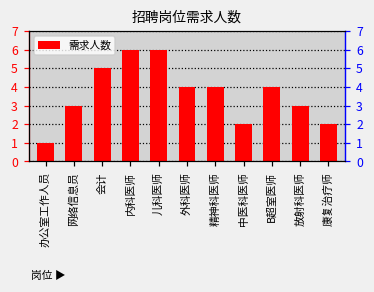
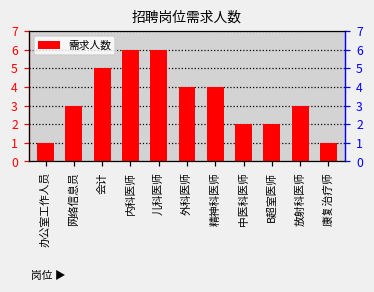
B超室医师: 4 -> 2
康复治疗师: 2 -> 1
